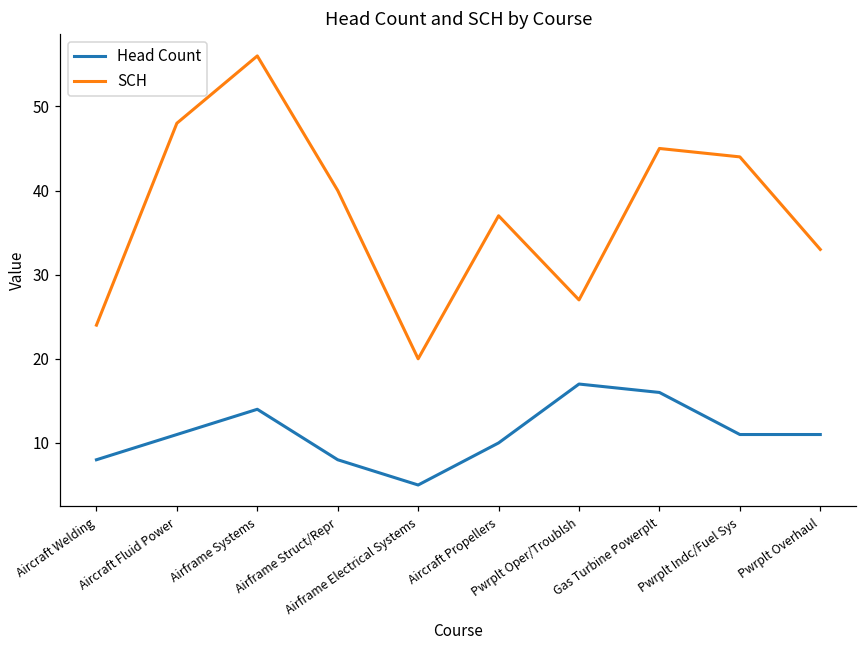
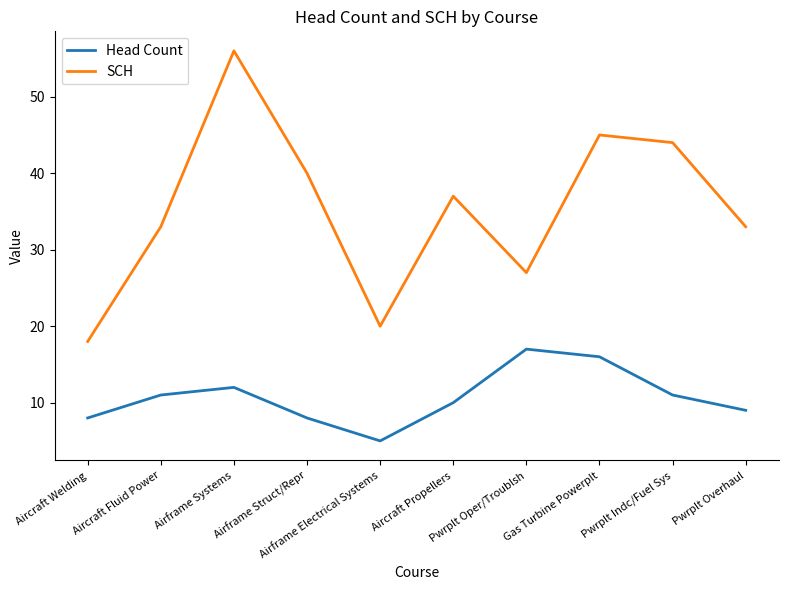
SCH, Aircraft Welding: 24 -> 18
SCH, Aircraft Fluid Power: 48 -> 33
Head Count, Airframe Systems: 14 -> 12
Head Count, Pwrplt Overhaul: 11 -> 9
